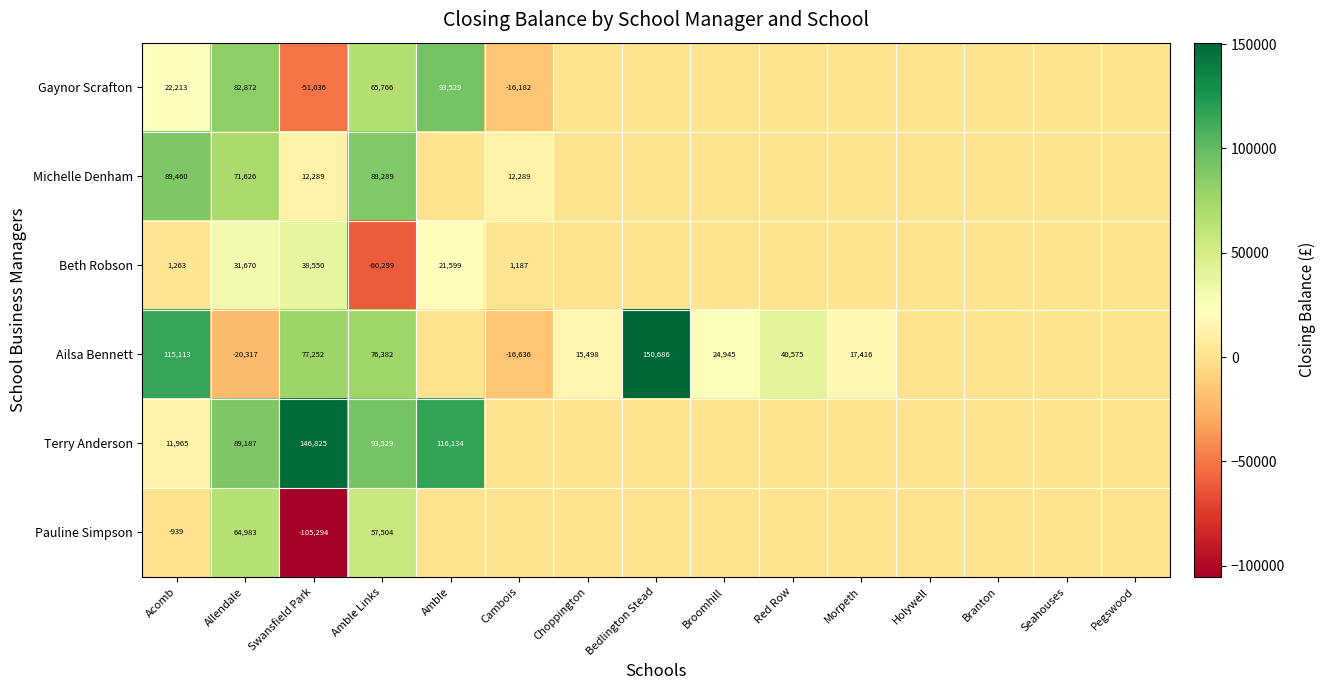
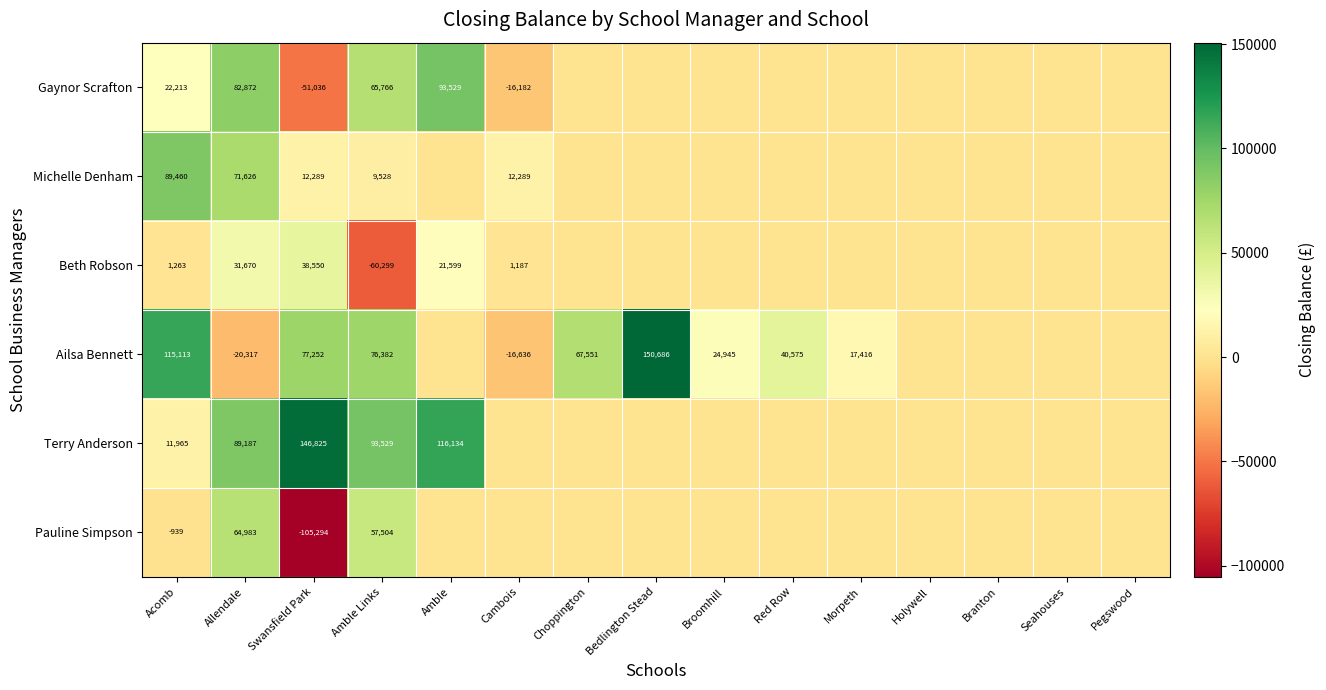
Michelle Denham, Amble Links: 88,289 -> 9,528
Ailsa Bennett, Choppington: 15,498 -> 67,551
